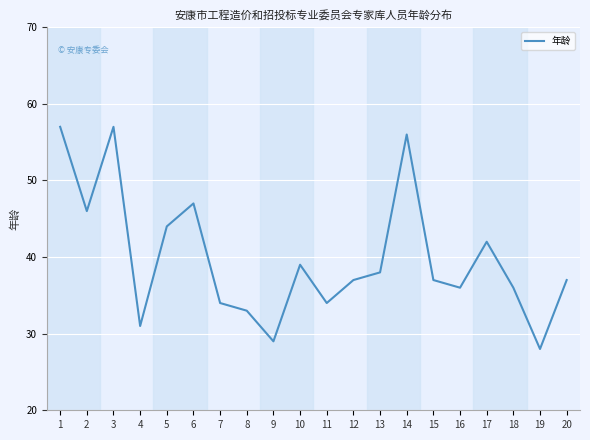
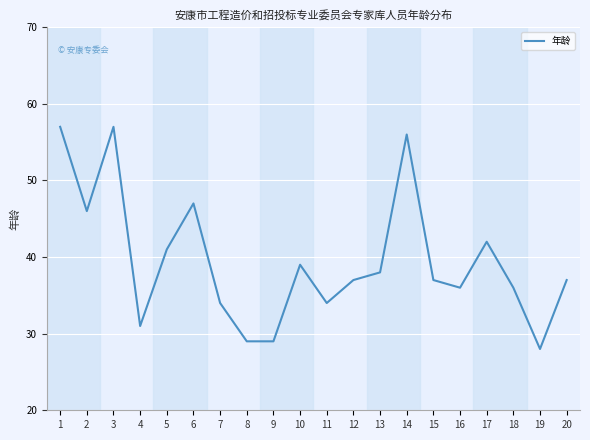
5: 44 -> 41
8: 33 -> 29
